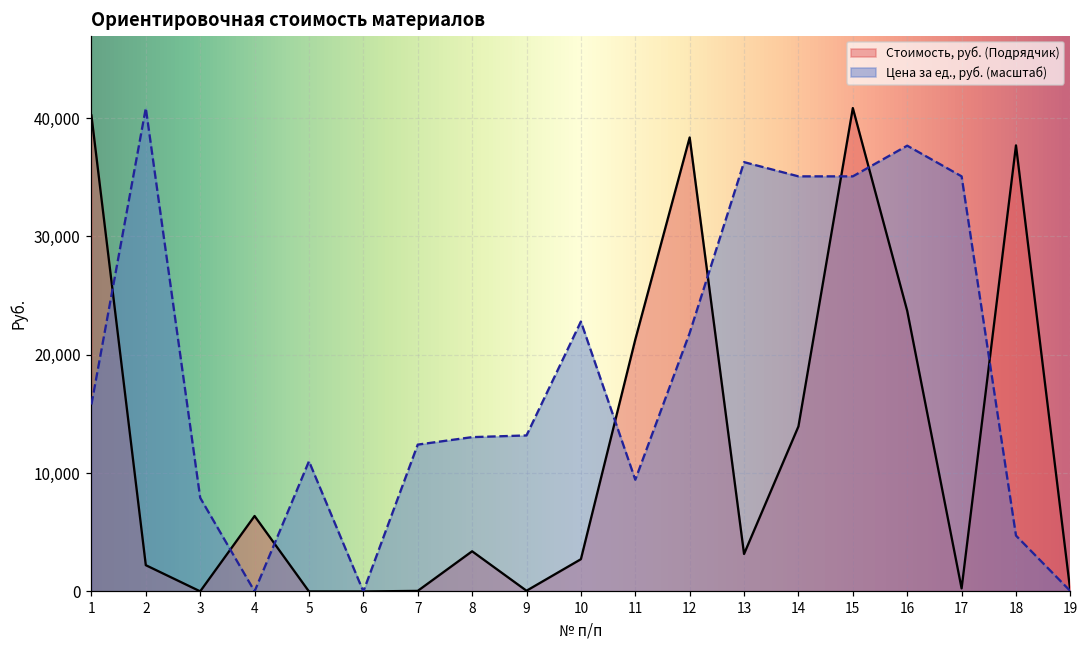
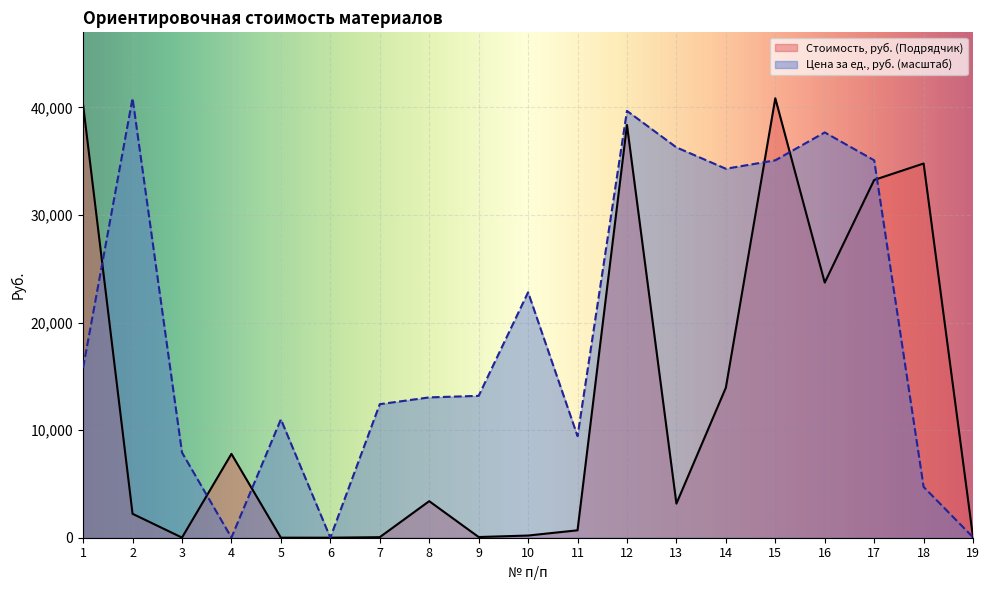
Стоимость, руб. (Подрядчик), 4: 6,400 -> 7,800
Стоимость, руб. (Подрядчик), 10: 2,700 -> 200
Стоимость, руб. (Подрядчик), 11: 21,300 -> 700
Цена за ед., руб. (масштаб), 12: 21,800 -> 39,700
Цена за ед., руб. (масштаб), 14: 35,100 -> 34,300
Стоимость, руб. (Подрядчик), 17: 300 -> 33,300
Стоимость, руб. (Подрядчик), 18: 37,700 -> 34,800
